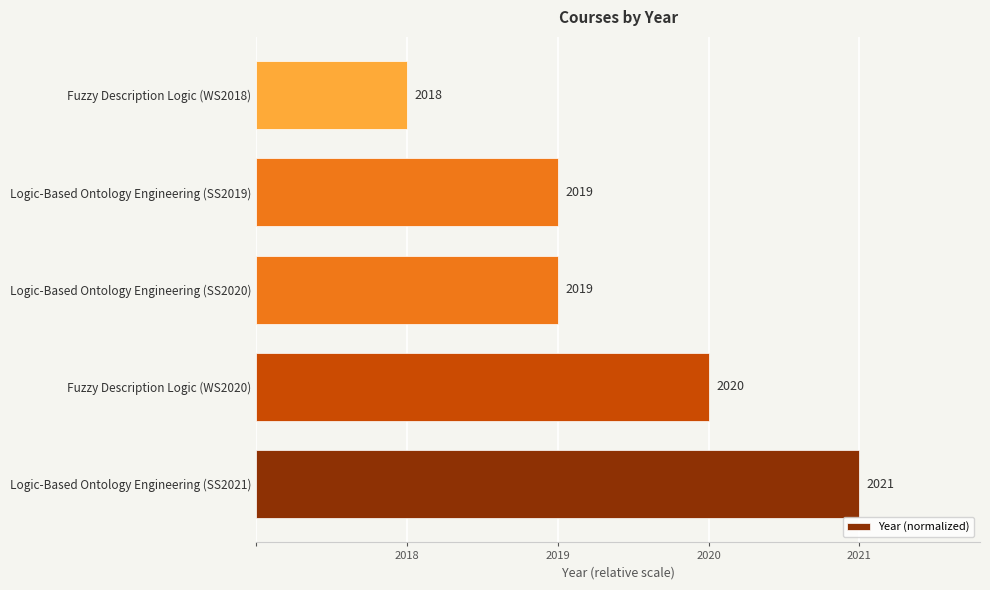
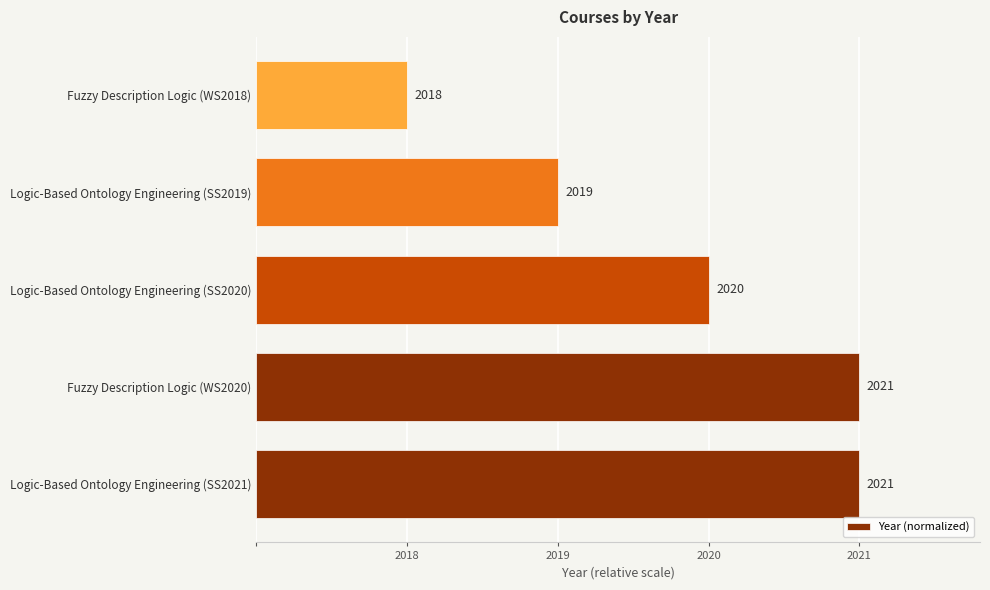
Logic-Based Ontology Engineering (SS2020): 2019 -> 2020
Fuzzy Description Logic (WS2020): 2020 -> 2021
